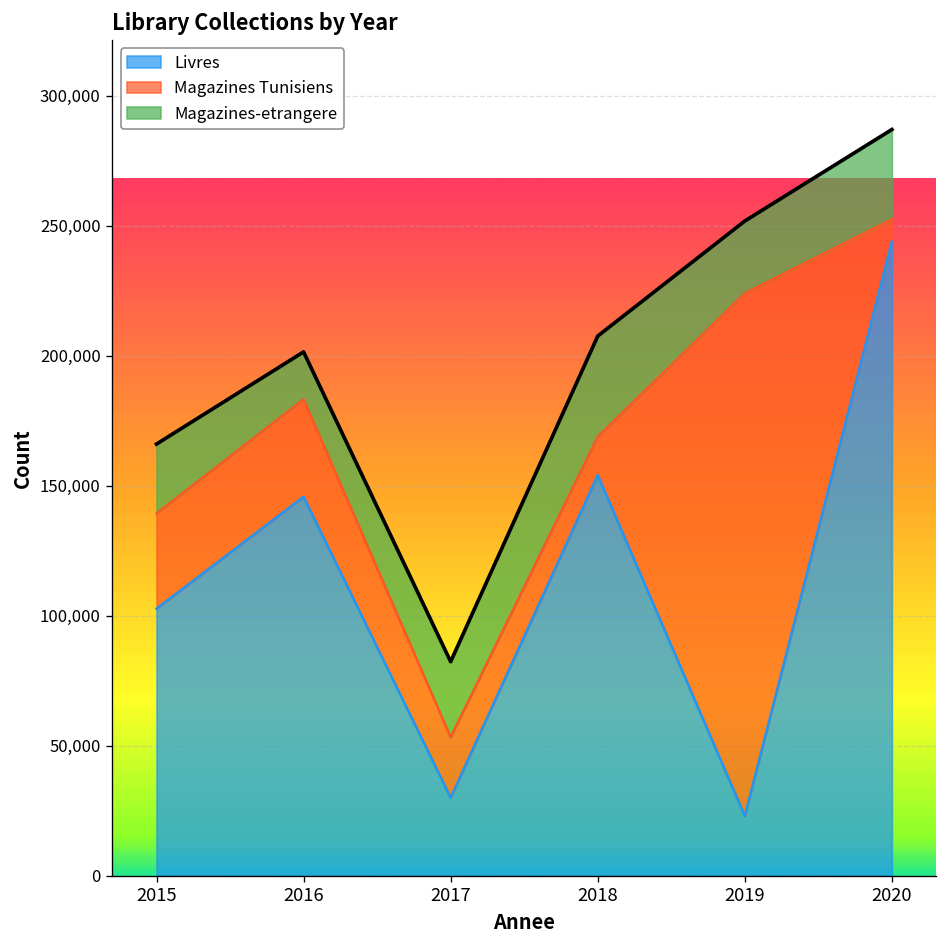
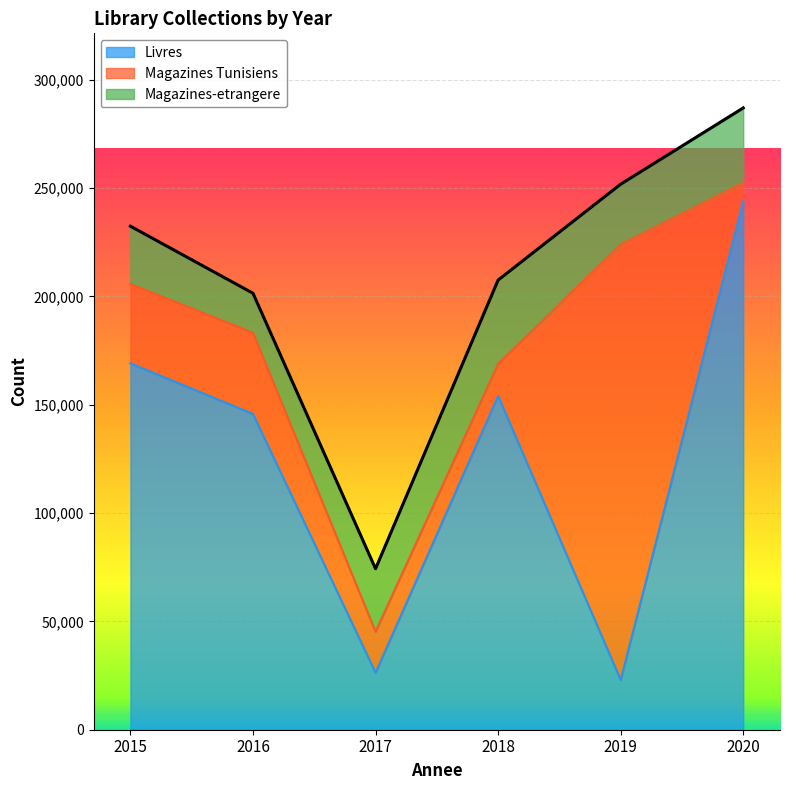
Livres, 2015: 103,000 -> 169,000
Livres, 2017: 30,000 -> 26,000
Magazines Tunisiens, 2017: 23,000 -> 19,000
